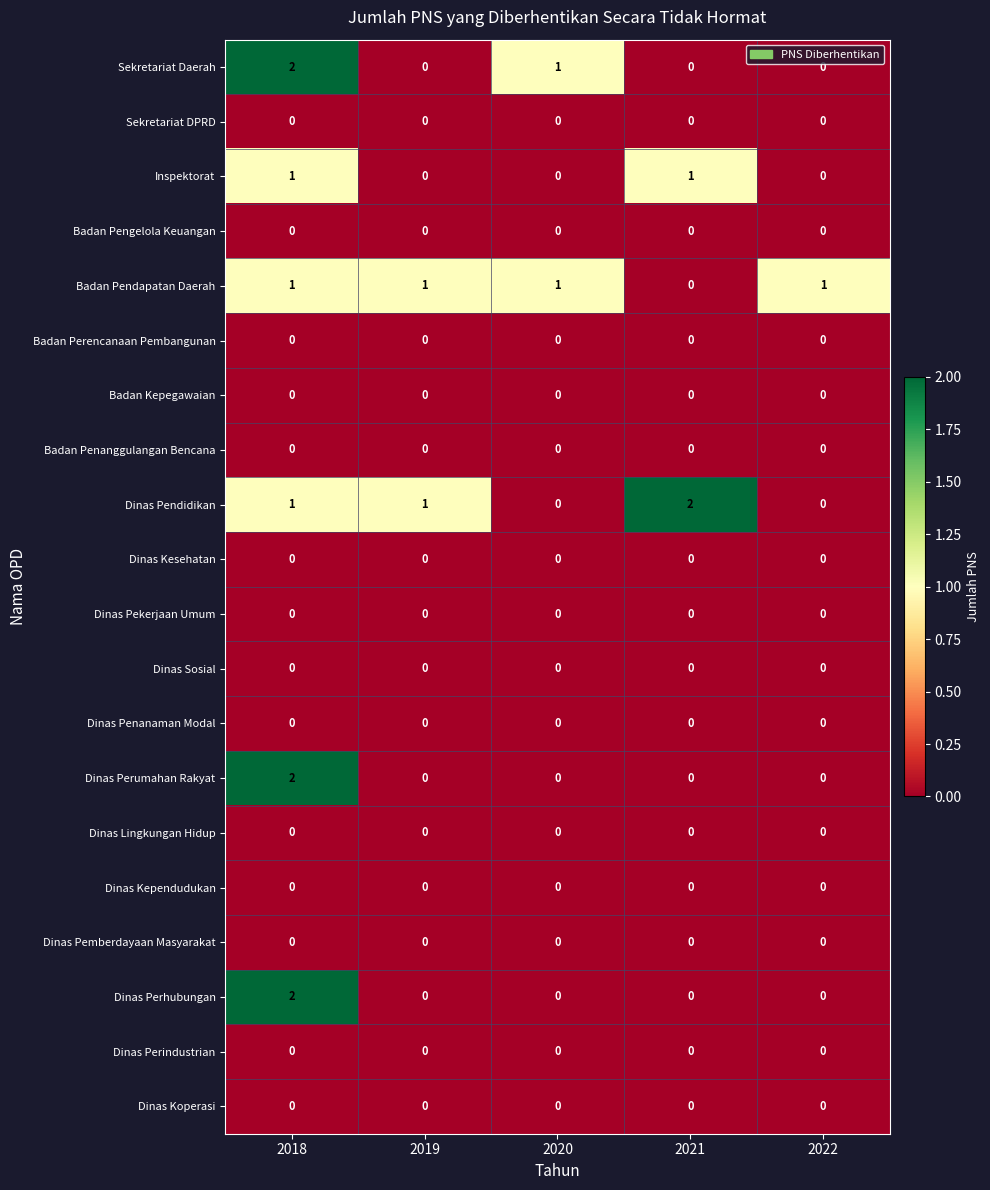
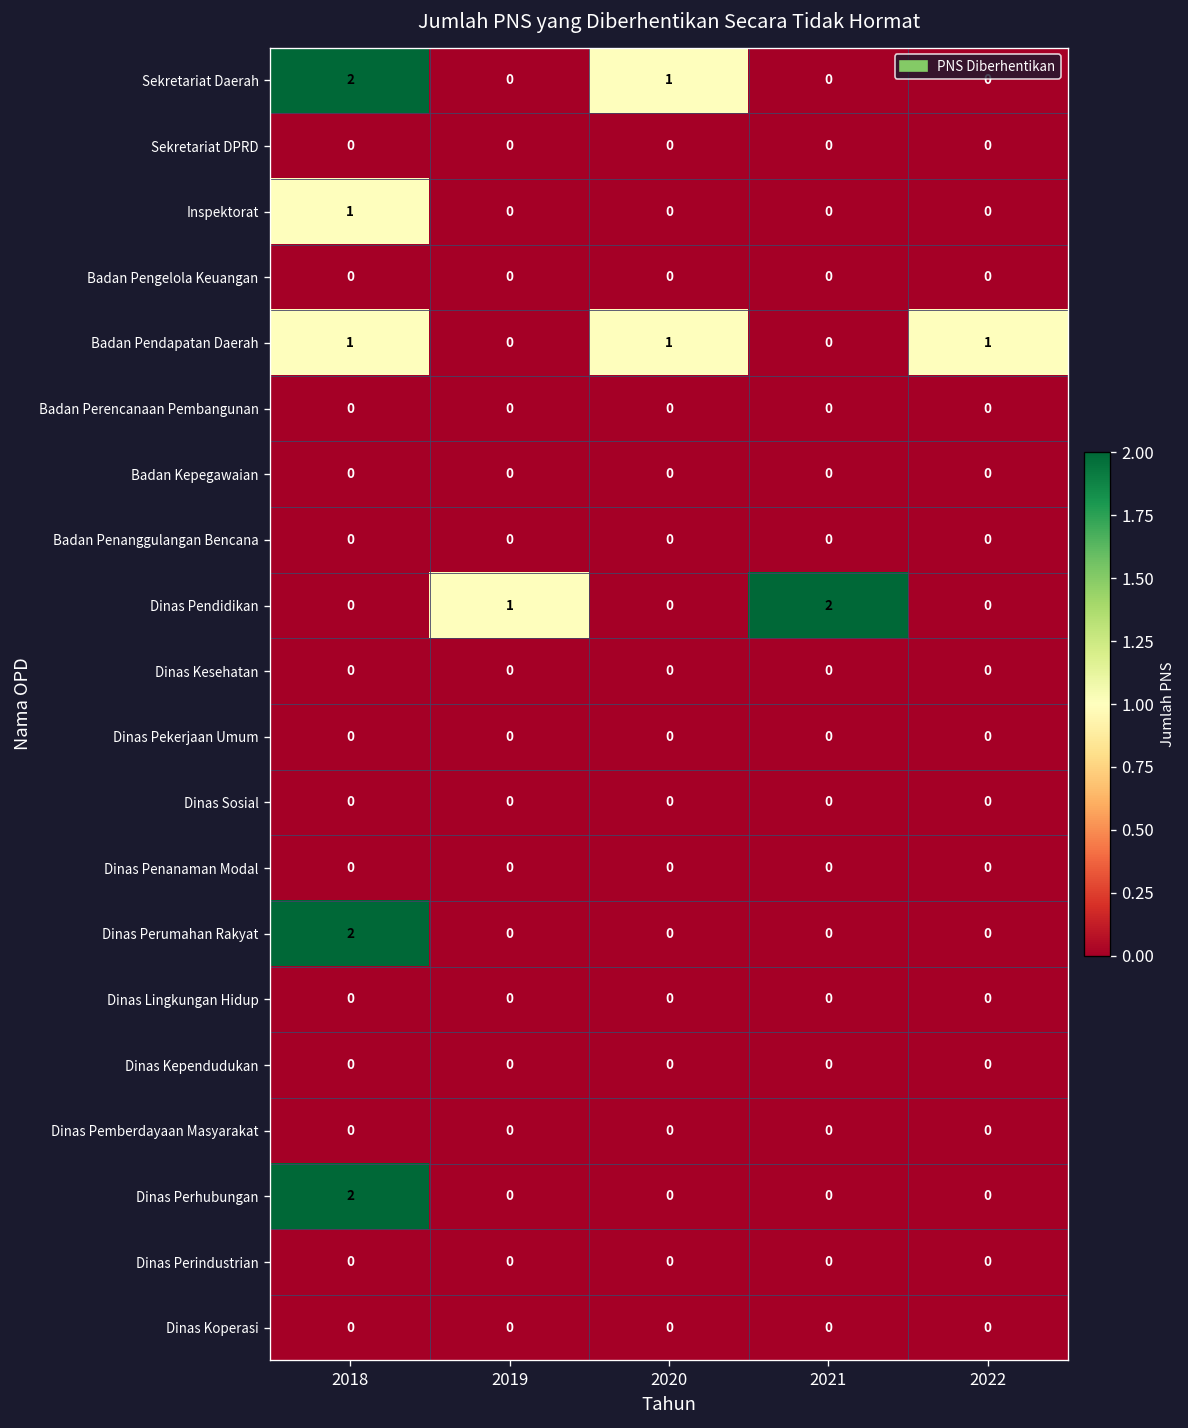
Inspektorat, 2021: 1 -> 0
Badan Pendapatan Daerah, 2019: 1 -> 0
Dinas Pendidikan, 2018: 1 -> 0
